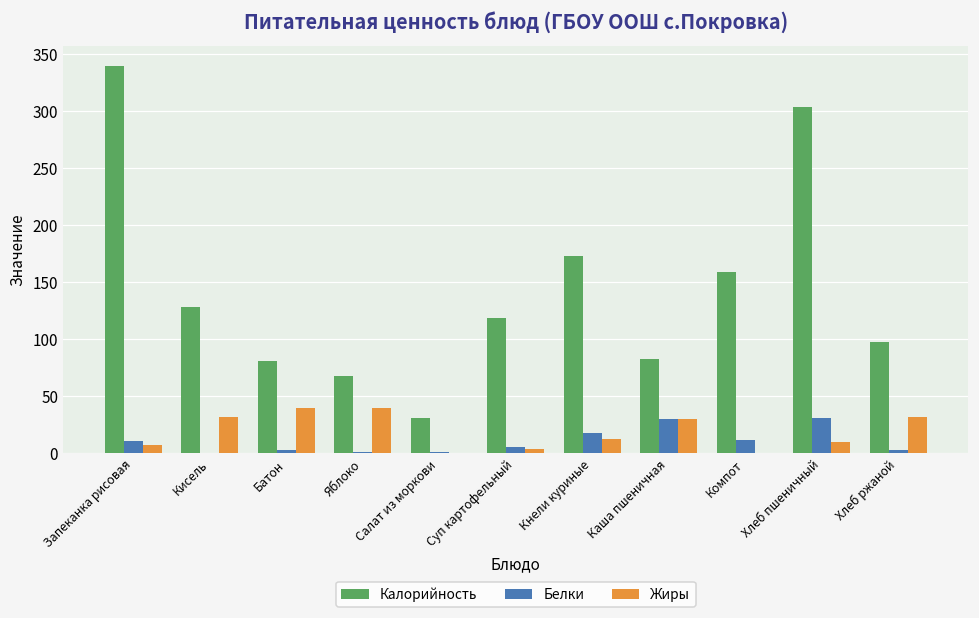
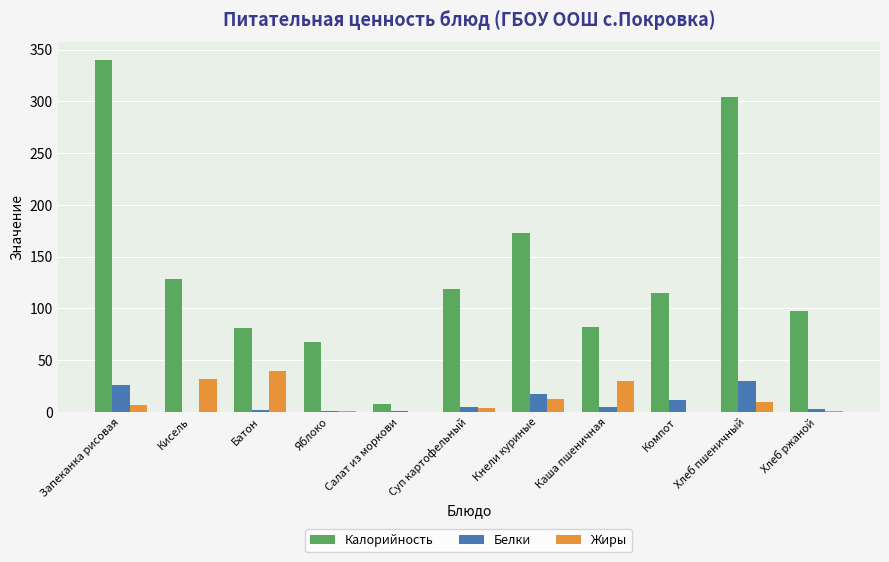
Белки, Запеканка рисовая: 10 -> 26
Жиры, Яблоко: 40 -> 1
Калорийность, Салат из моркови: 31 -> 8
Белки, Каша пшеничная: 30 -> 4
Калорийность, Компот: 159 -> 115
Жиры, Хлеб ржаной: 31 -> 1
